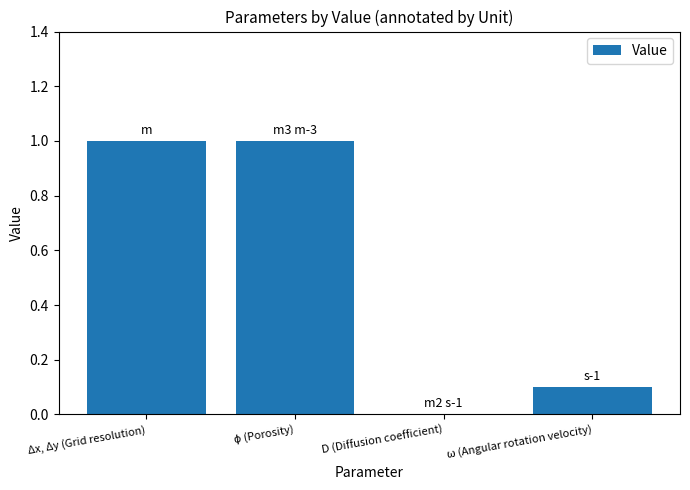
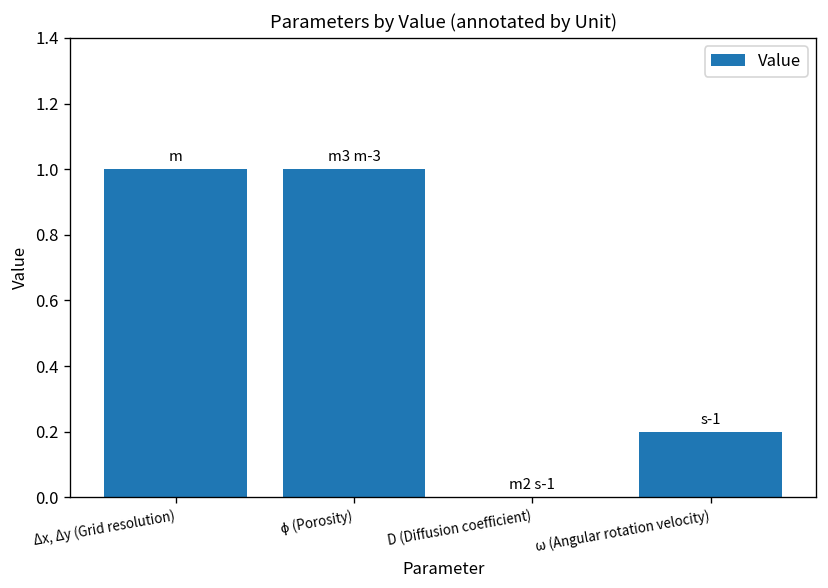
ω (Angular rotation velocity): 0.1 -> 0.2
